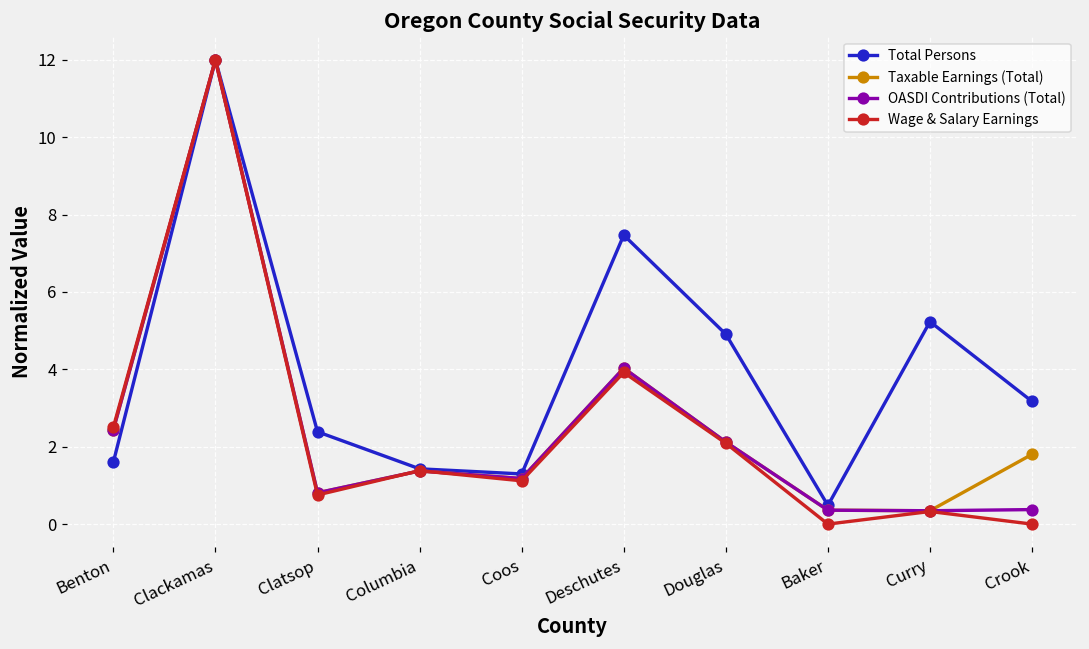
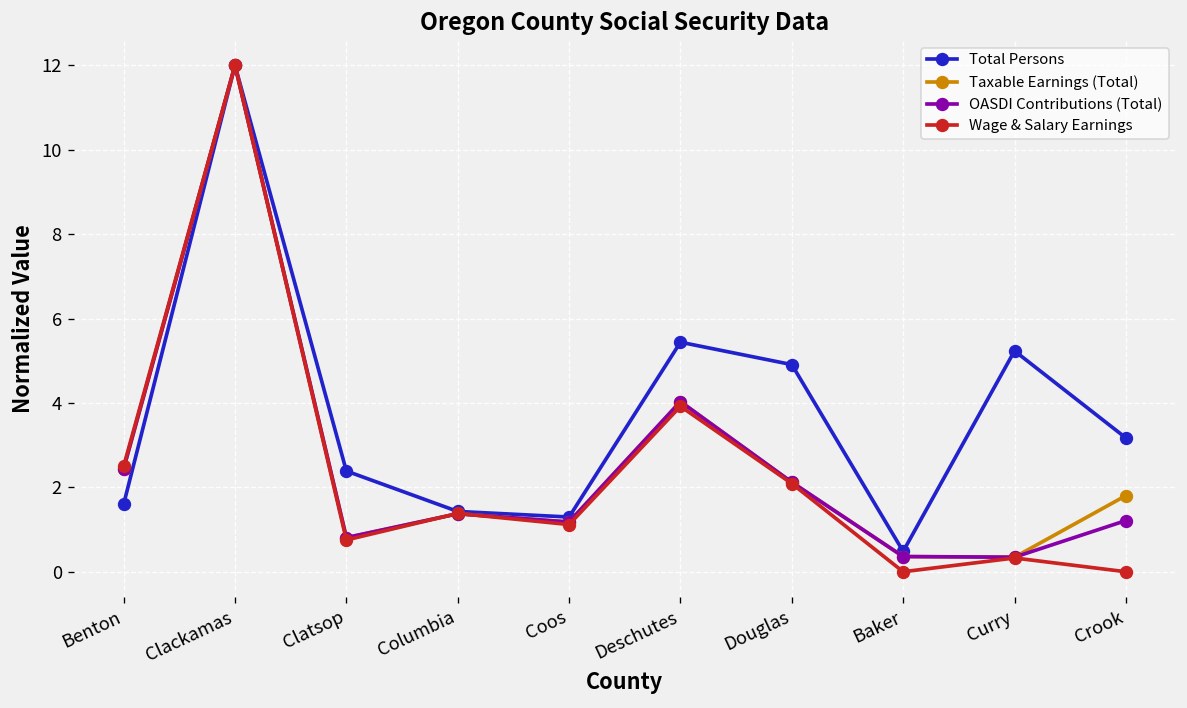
Total Persons, Deschutes: 7.5 -> 5.4
OASDI Contributions (Total), Crook: 0.4 -> 1.2
